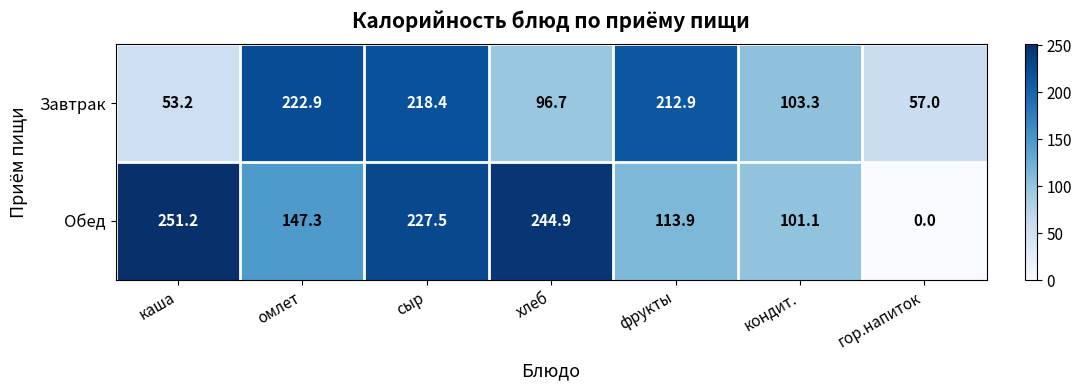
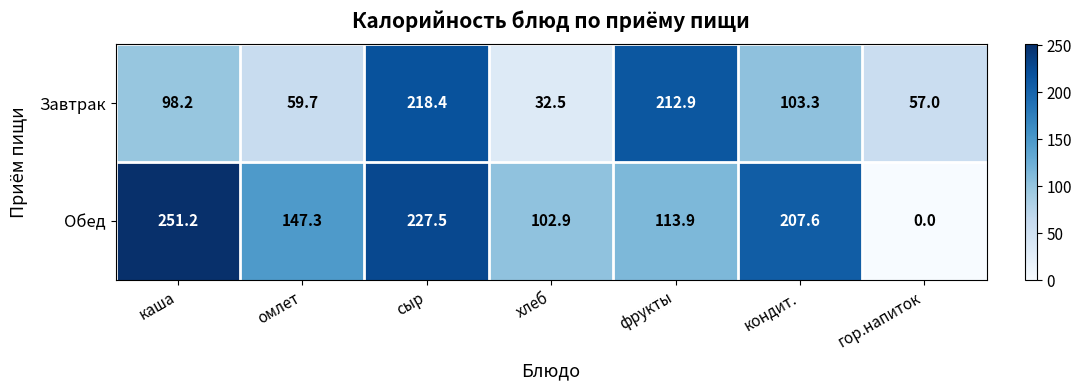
Завтрак, каша: 53.2 -> 98.2
Завтрак, омлет: 222.9 -> 59.7
Завтрак, хлеб: 96.7 -> 32.5
Обед, хлеб: 244.9 -> 102.9
Обед, кондит.: 101.1 -> 207.6
